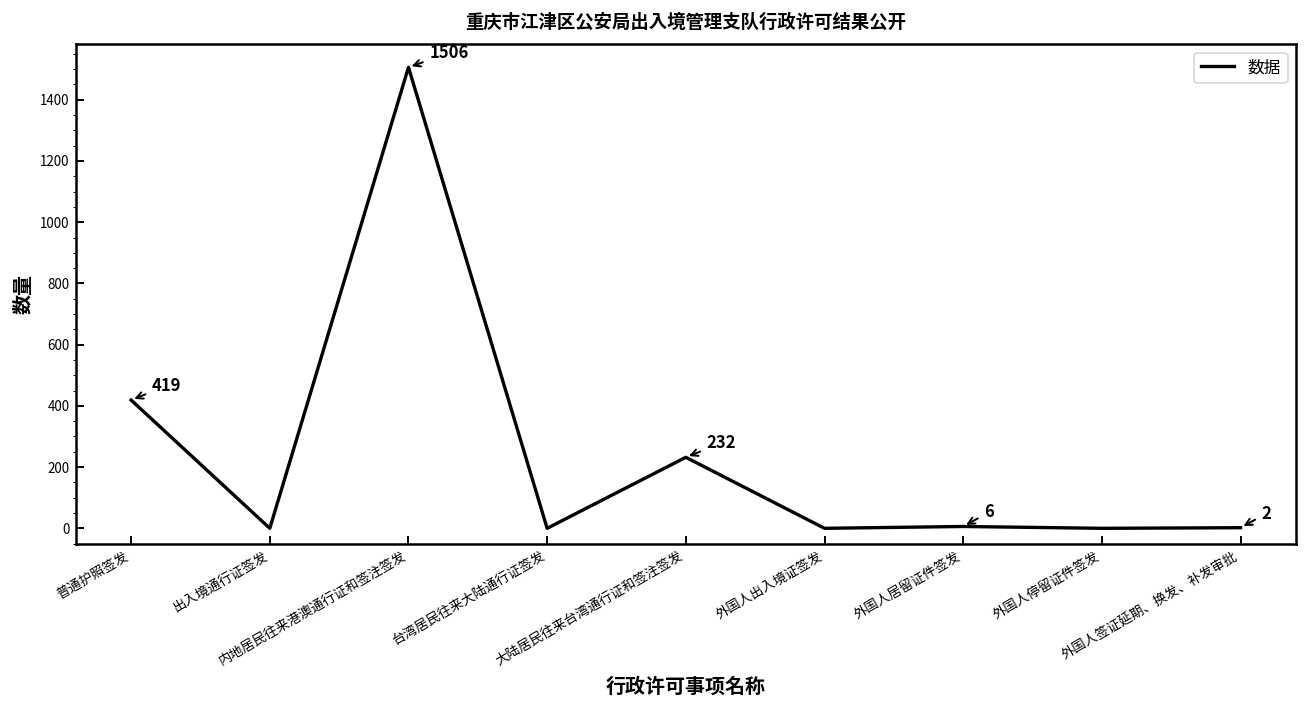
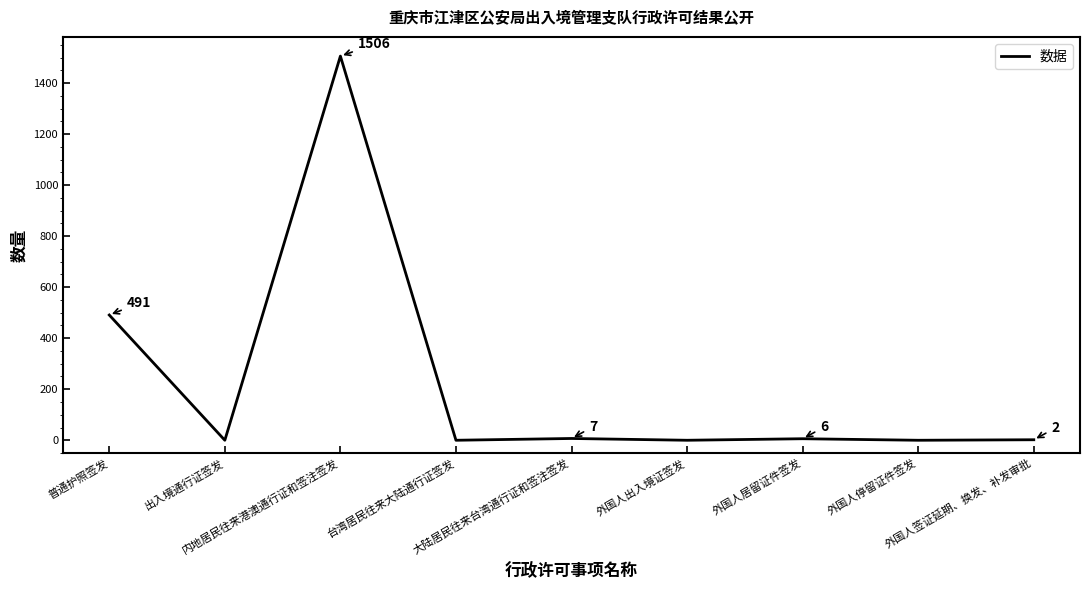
普通护照签发: 419 -> 491
大陆居民往来台湾通行证和签注签发: 232 -> 7
